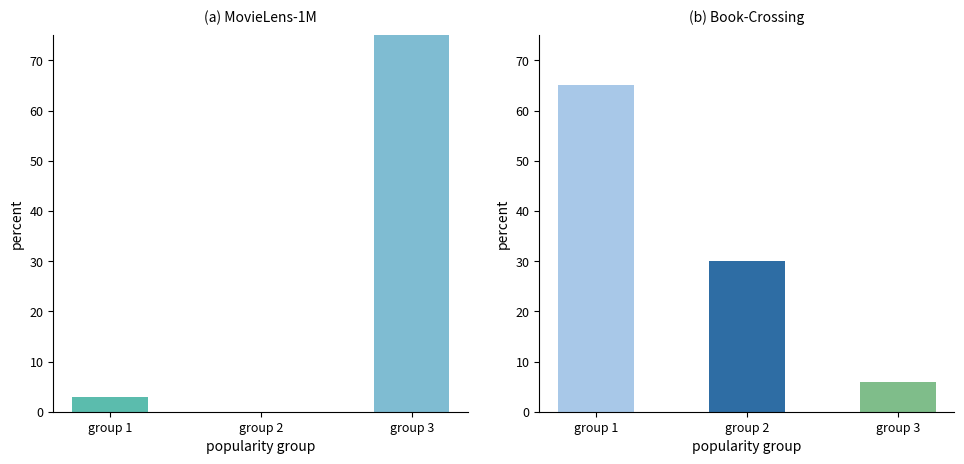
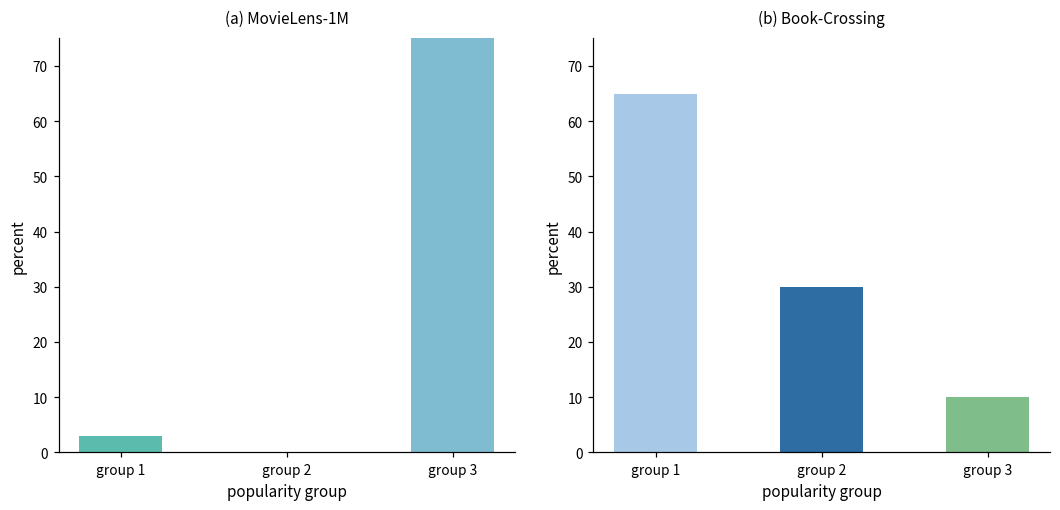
(b) Book-Crossing, group 3: 6 -> 10
